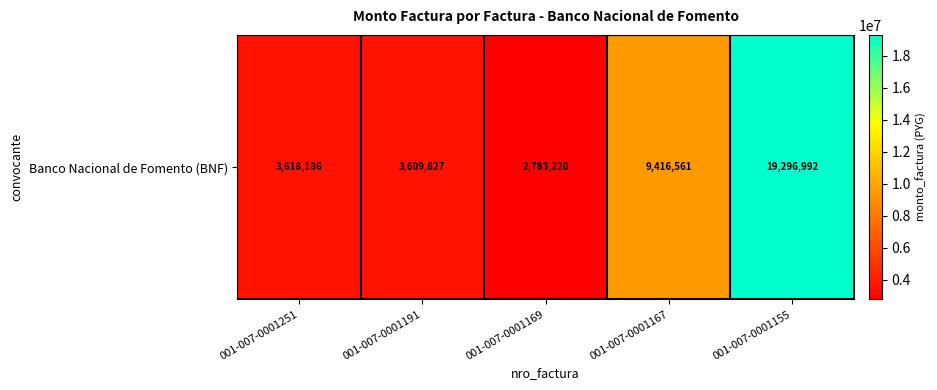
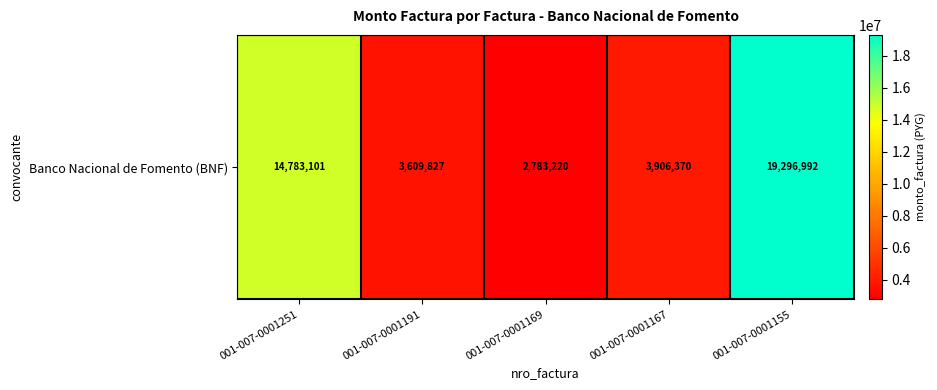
Banco Nacional de Fomento (BNF), 001-007-0001251: 3,618,186 -> 14,783,101
Banco Nacional de Fomento (BNF), 001-007-0001167: 9,416,561 -> 3,906,370
